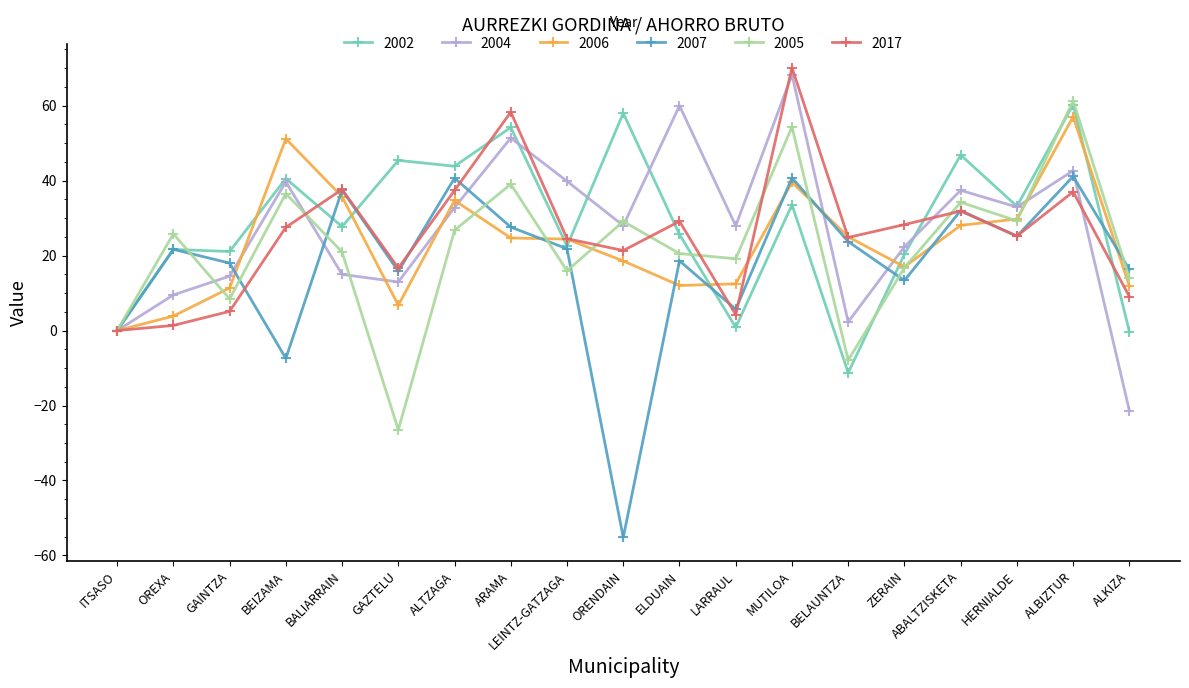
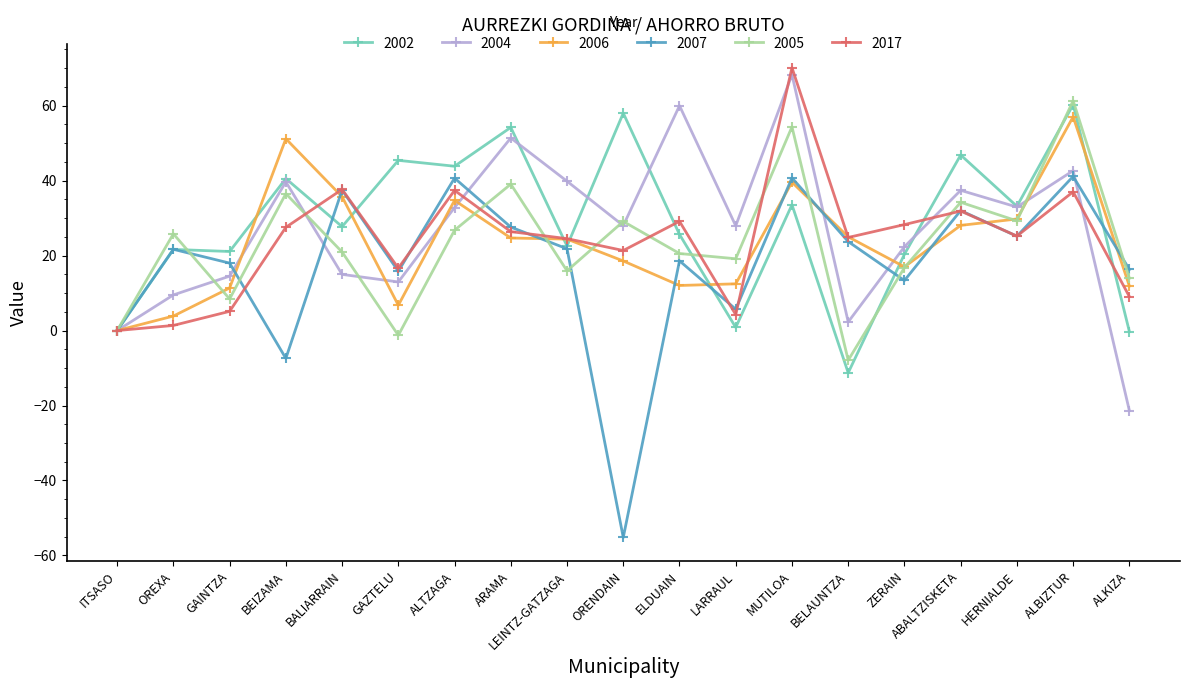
2005, GAZTELU: -26 -> -1
2017, ARAMA: 58 -> 26
